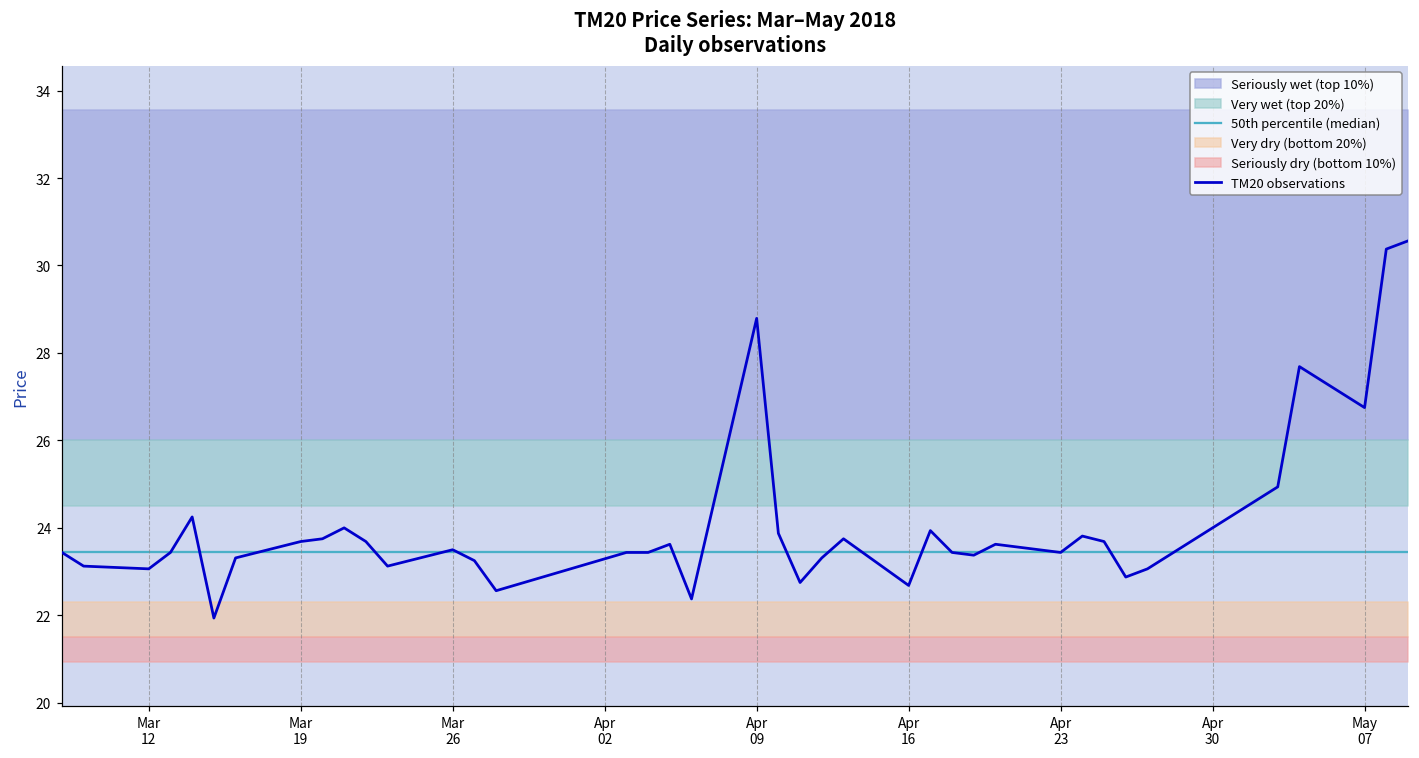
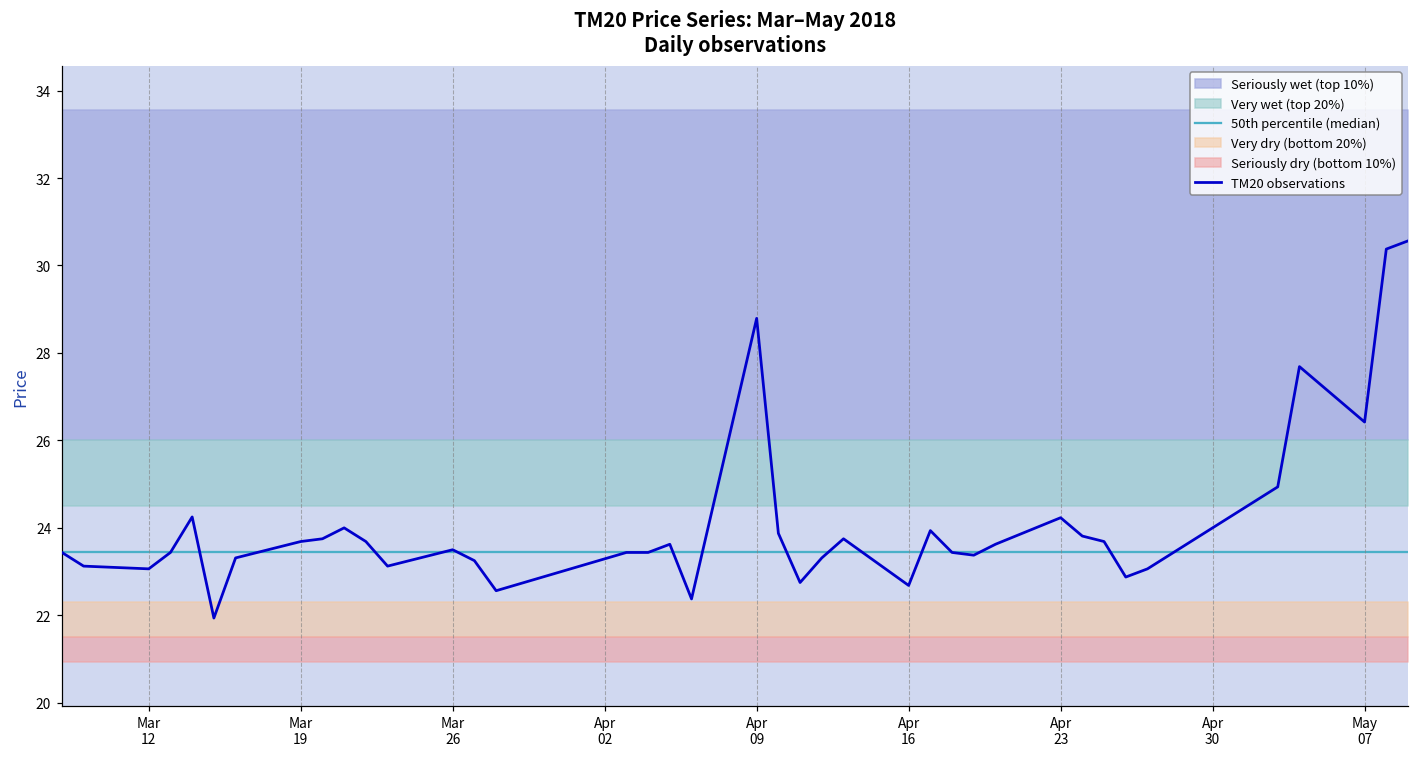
TM20 observations, Apr 23: 23.4 -> 24.2
TM20 observations, May 07: 26.8 -> 26.4
